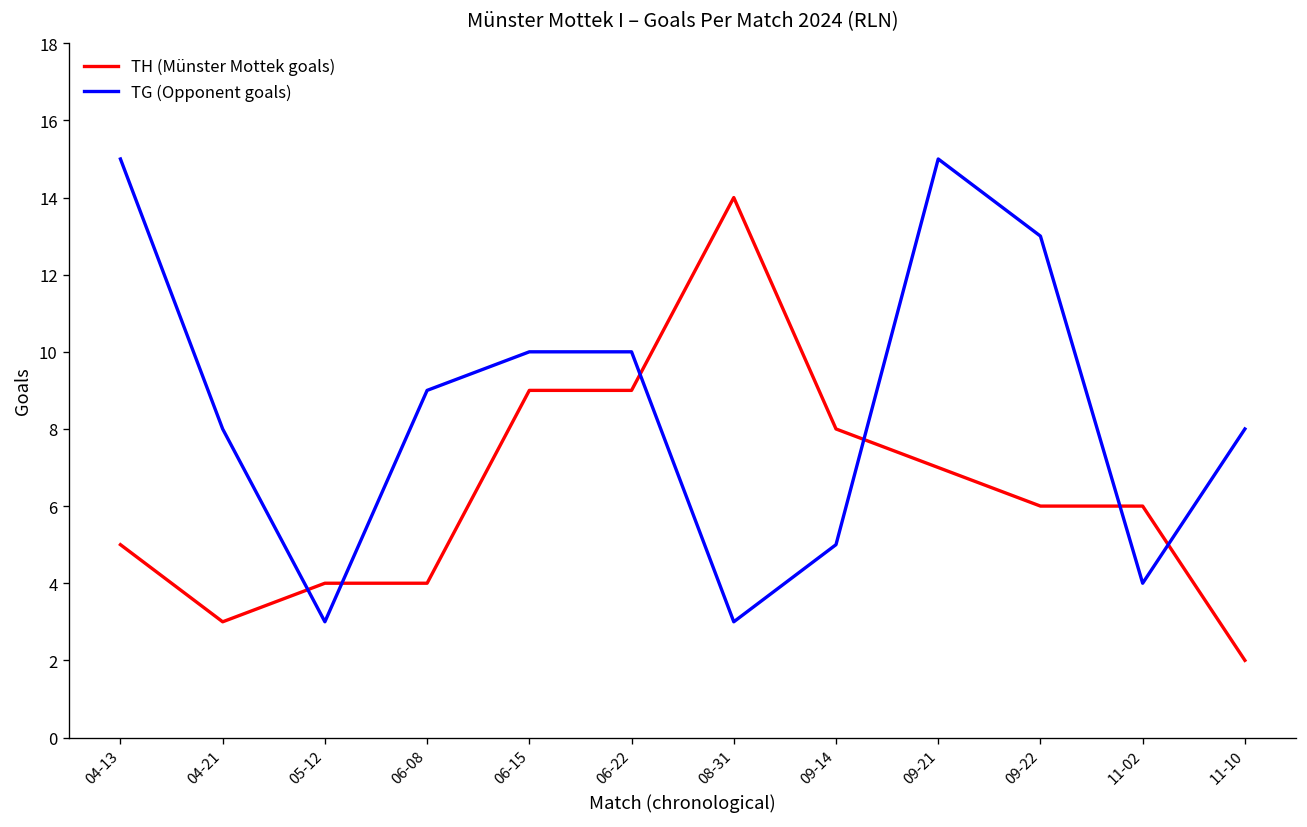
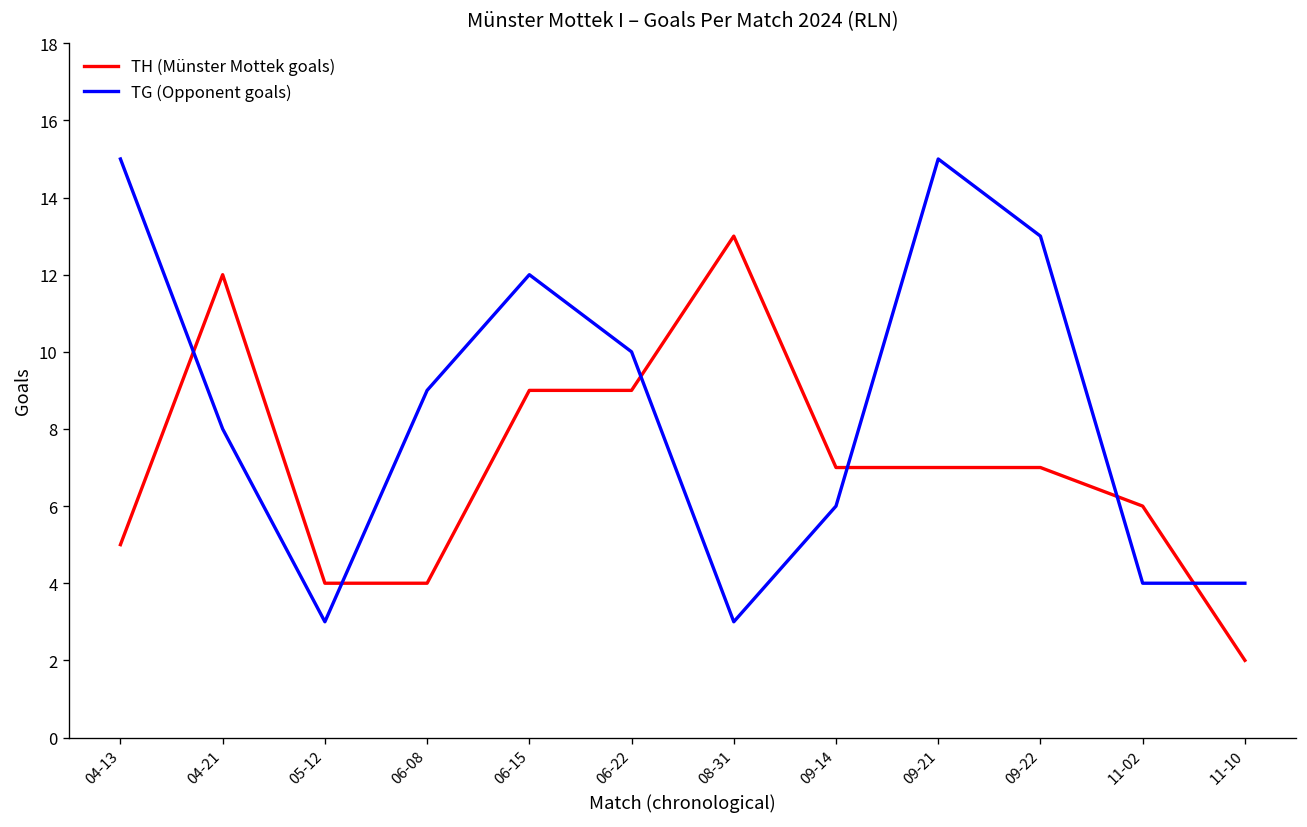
TH (Münster Mottek goals), 04-21: 3 -> 12
TG (Opponent goals), 06-15: 10 -> 12
TH (Münster Mottek goals), 08-31: 14 -> 13
TH (Münster Mottek goals), 09-14: 8 -> 7
TG (Opponent goals), 09-14: 5 -> 6
TH (Münster Mottek goals), 09-22: 6 -> 7
TG (Opponent goals), 11-10: 8 -> 4
